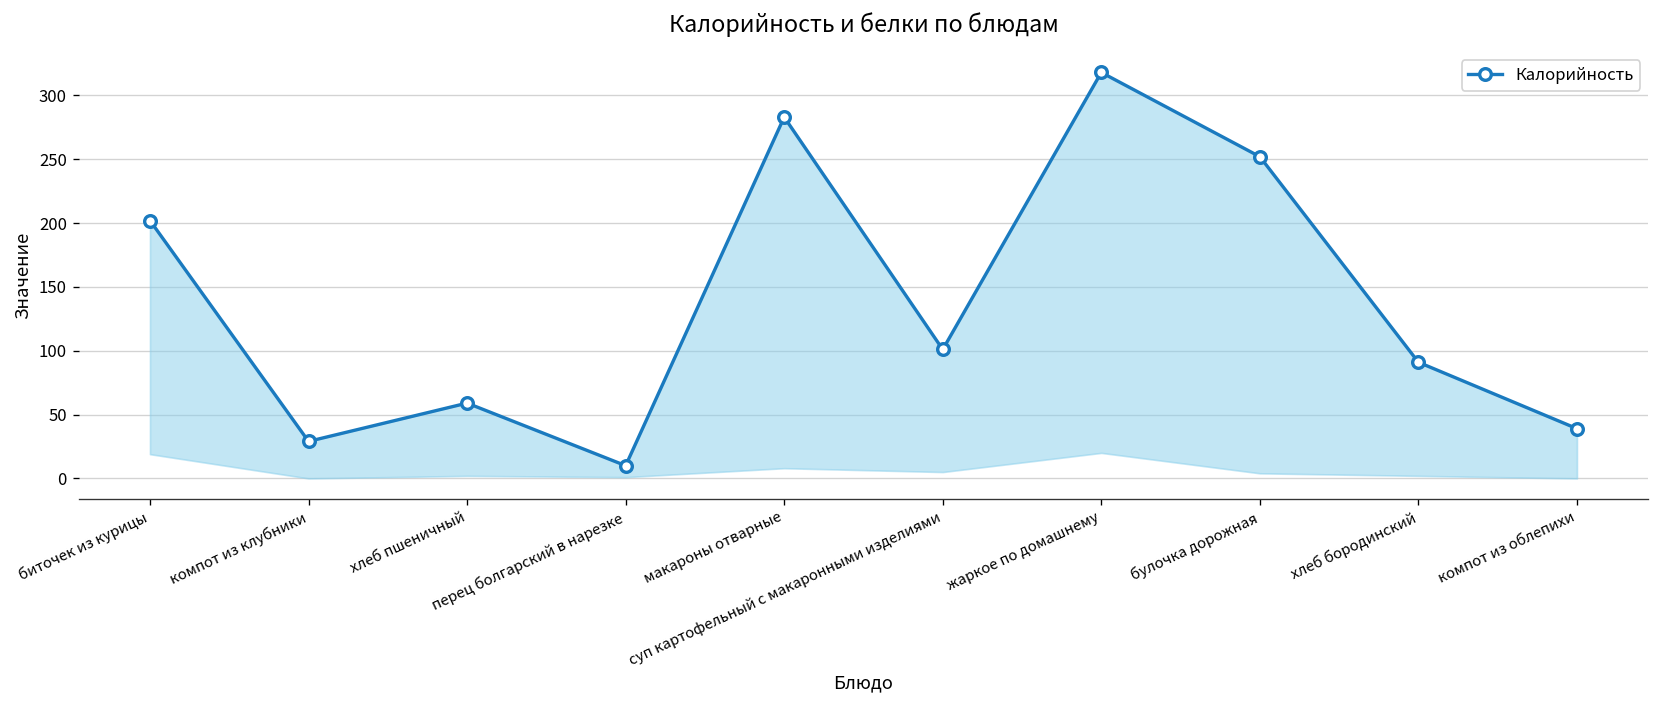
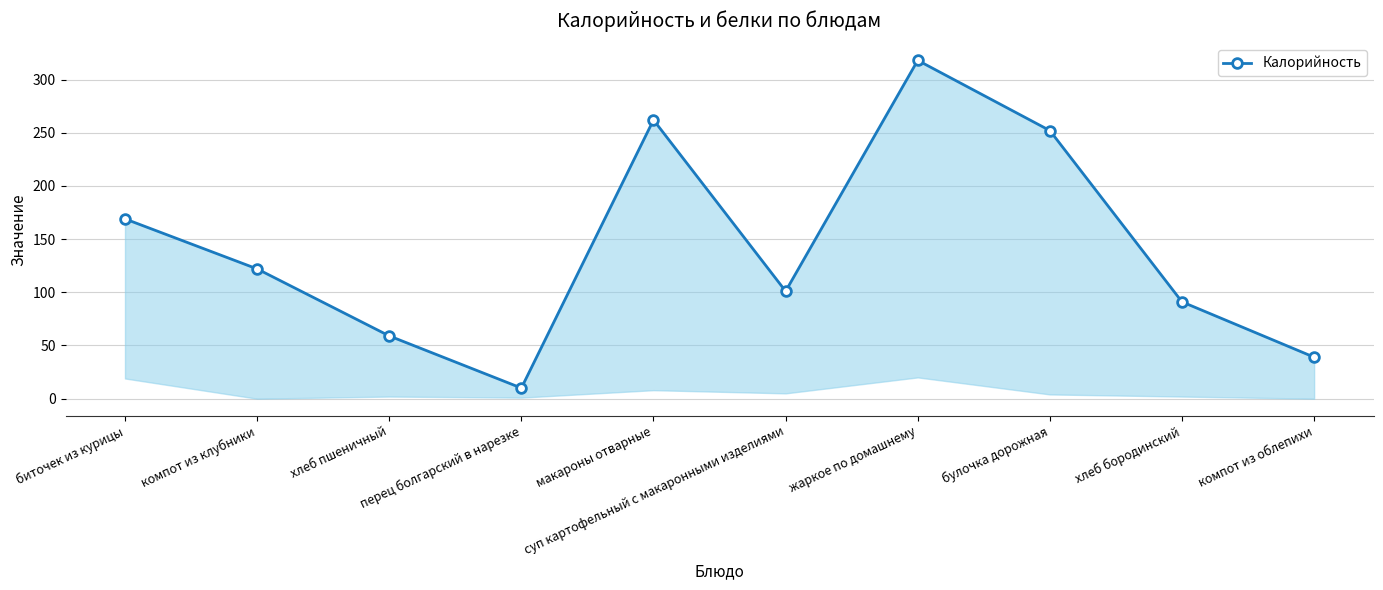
биточек из курицы: 202 -> 169
компот из клубники: 29 -> 122
макароны отварные: 283 -> 262
